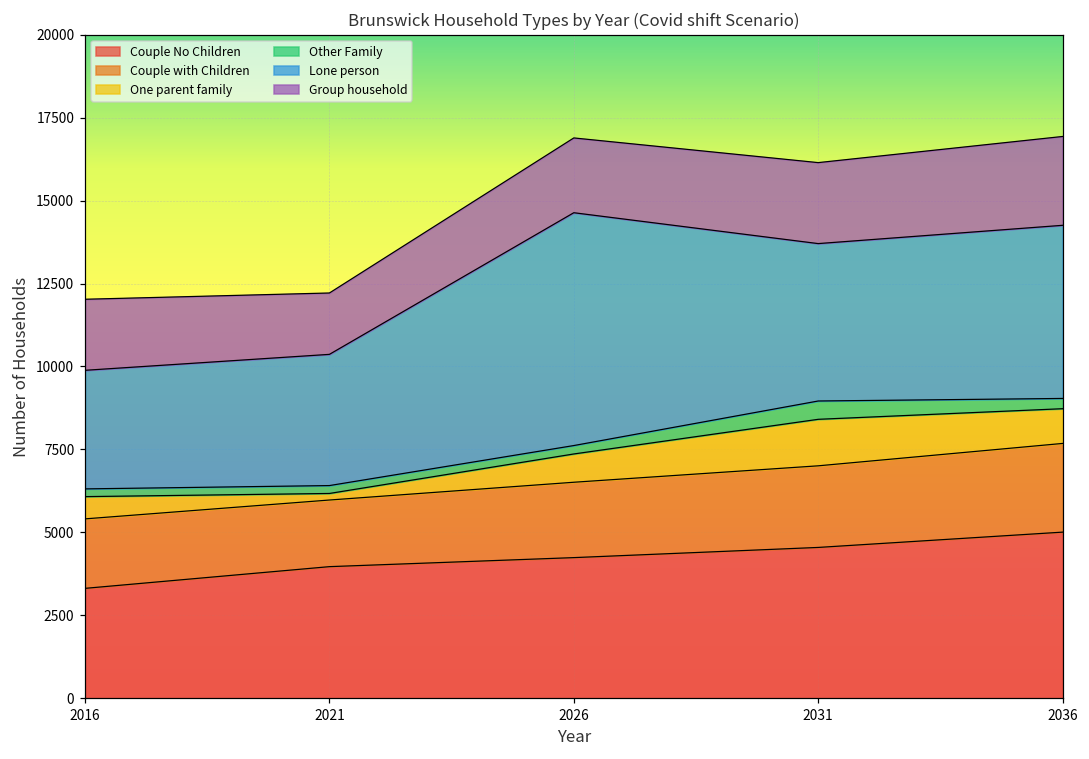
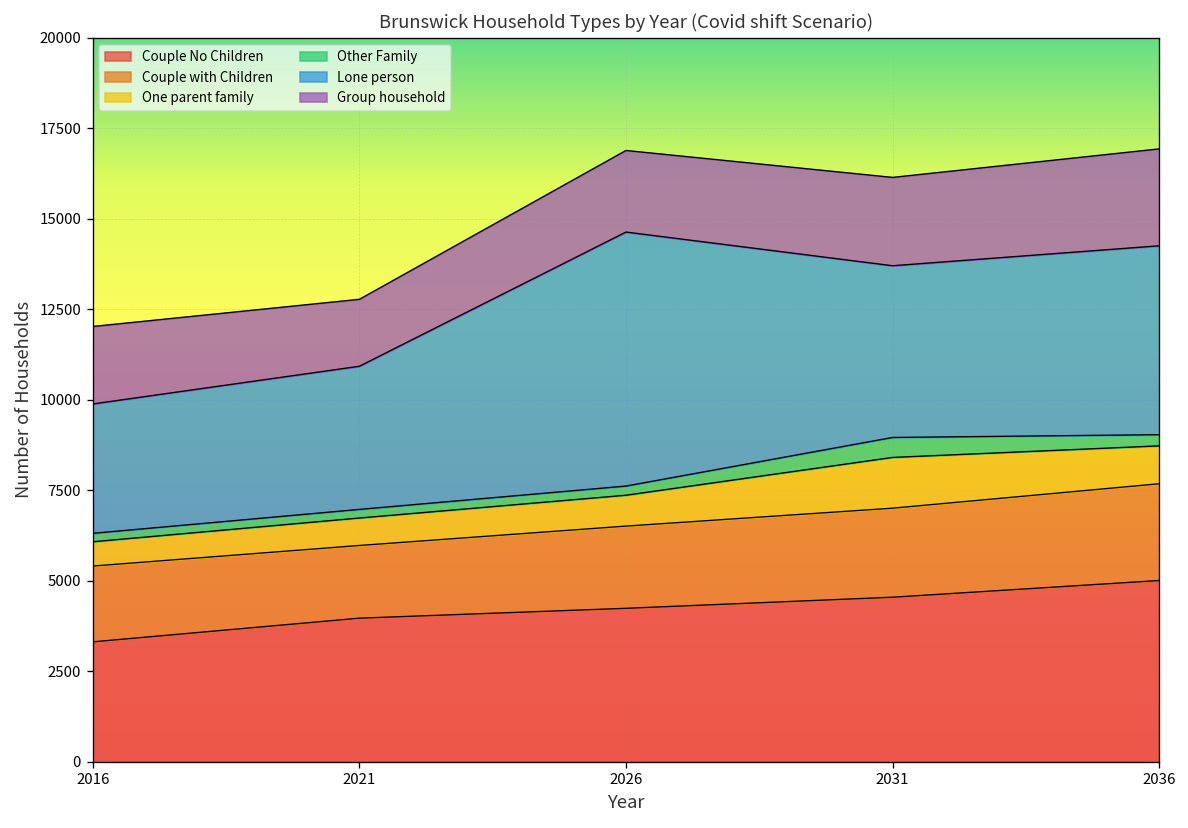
One parent family, 2021: 200 -> 800
